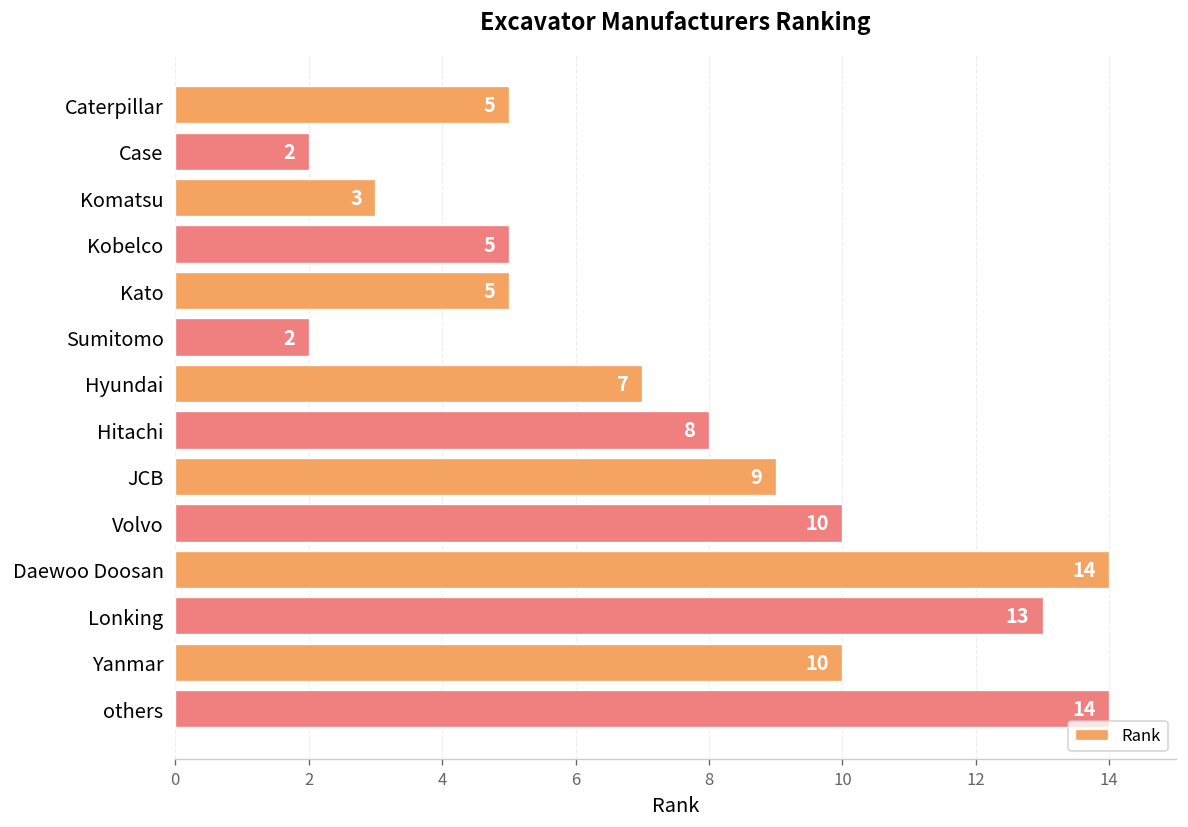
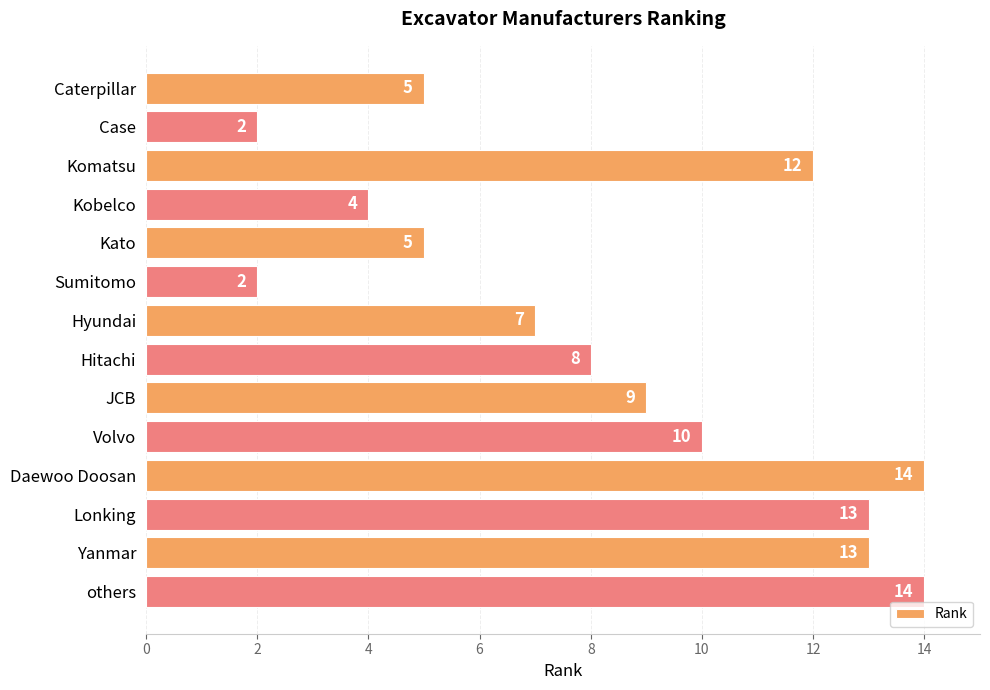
Komatsu: 3 -> 12
Kobelco: 5 -> 4
Yanmar: 10 -> 13
